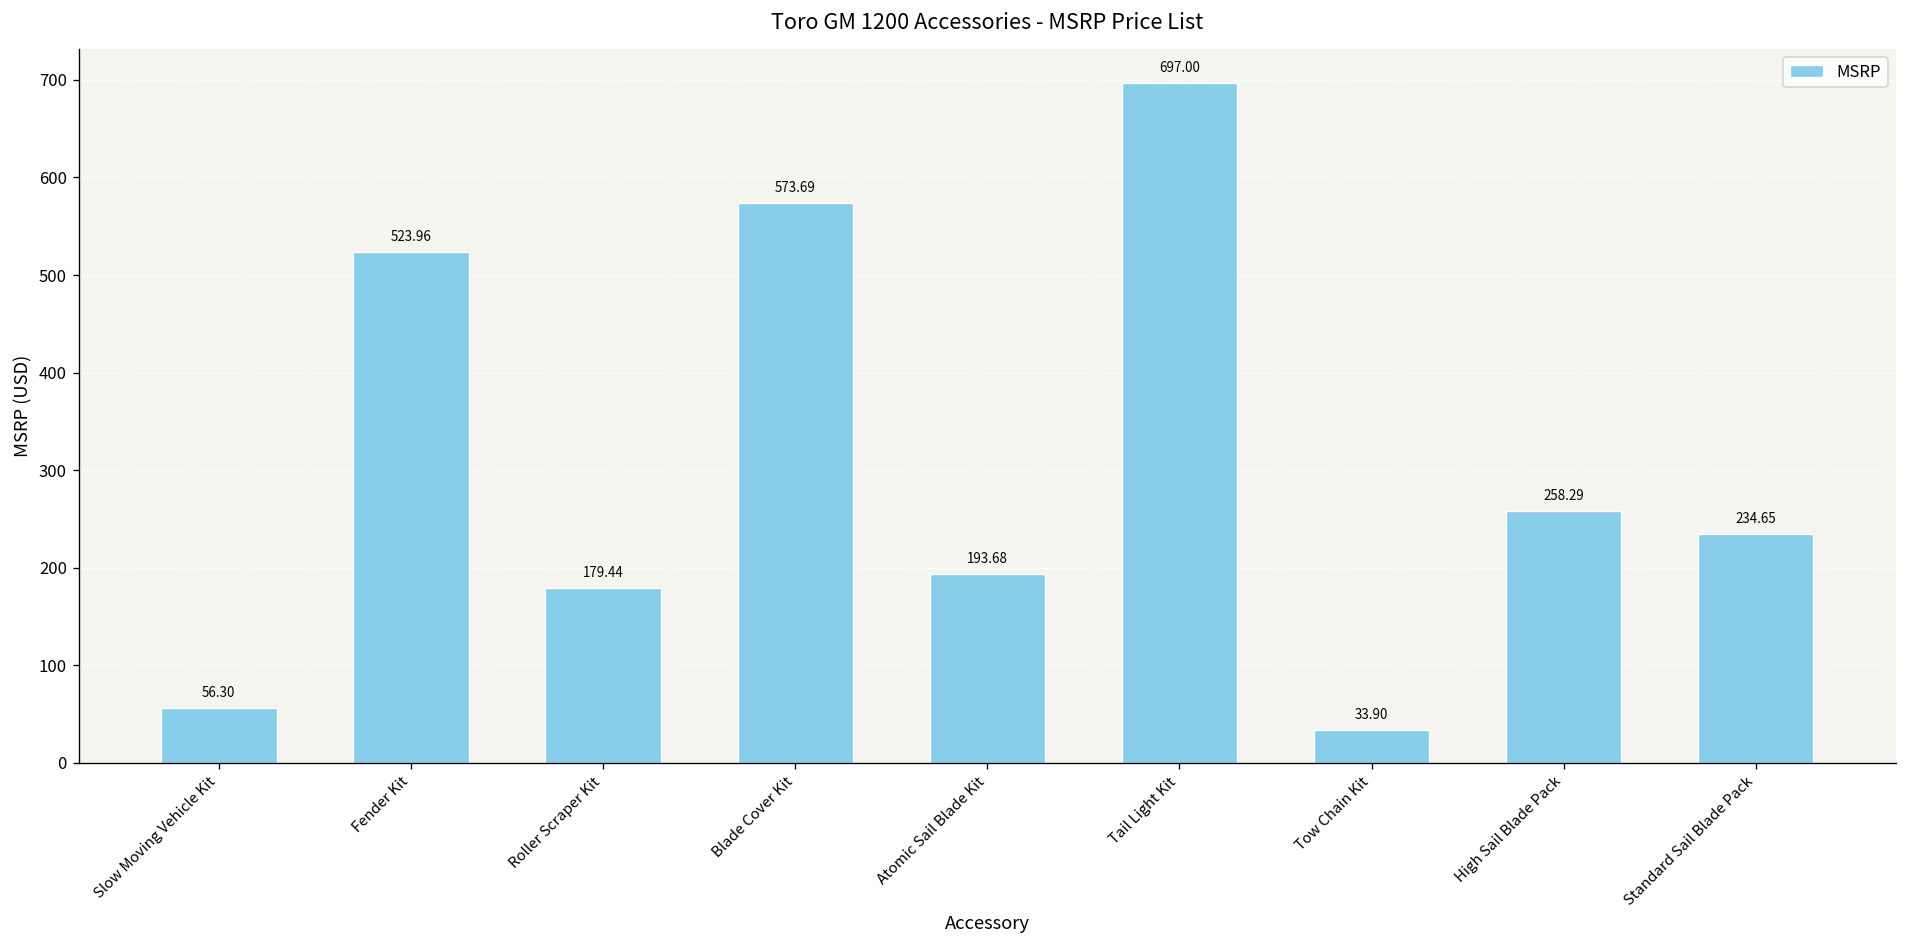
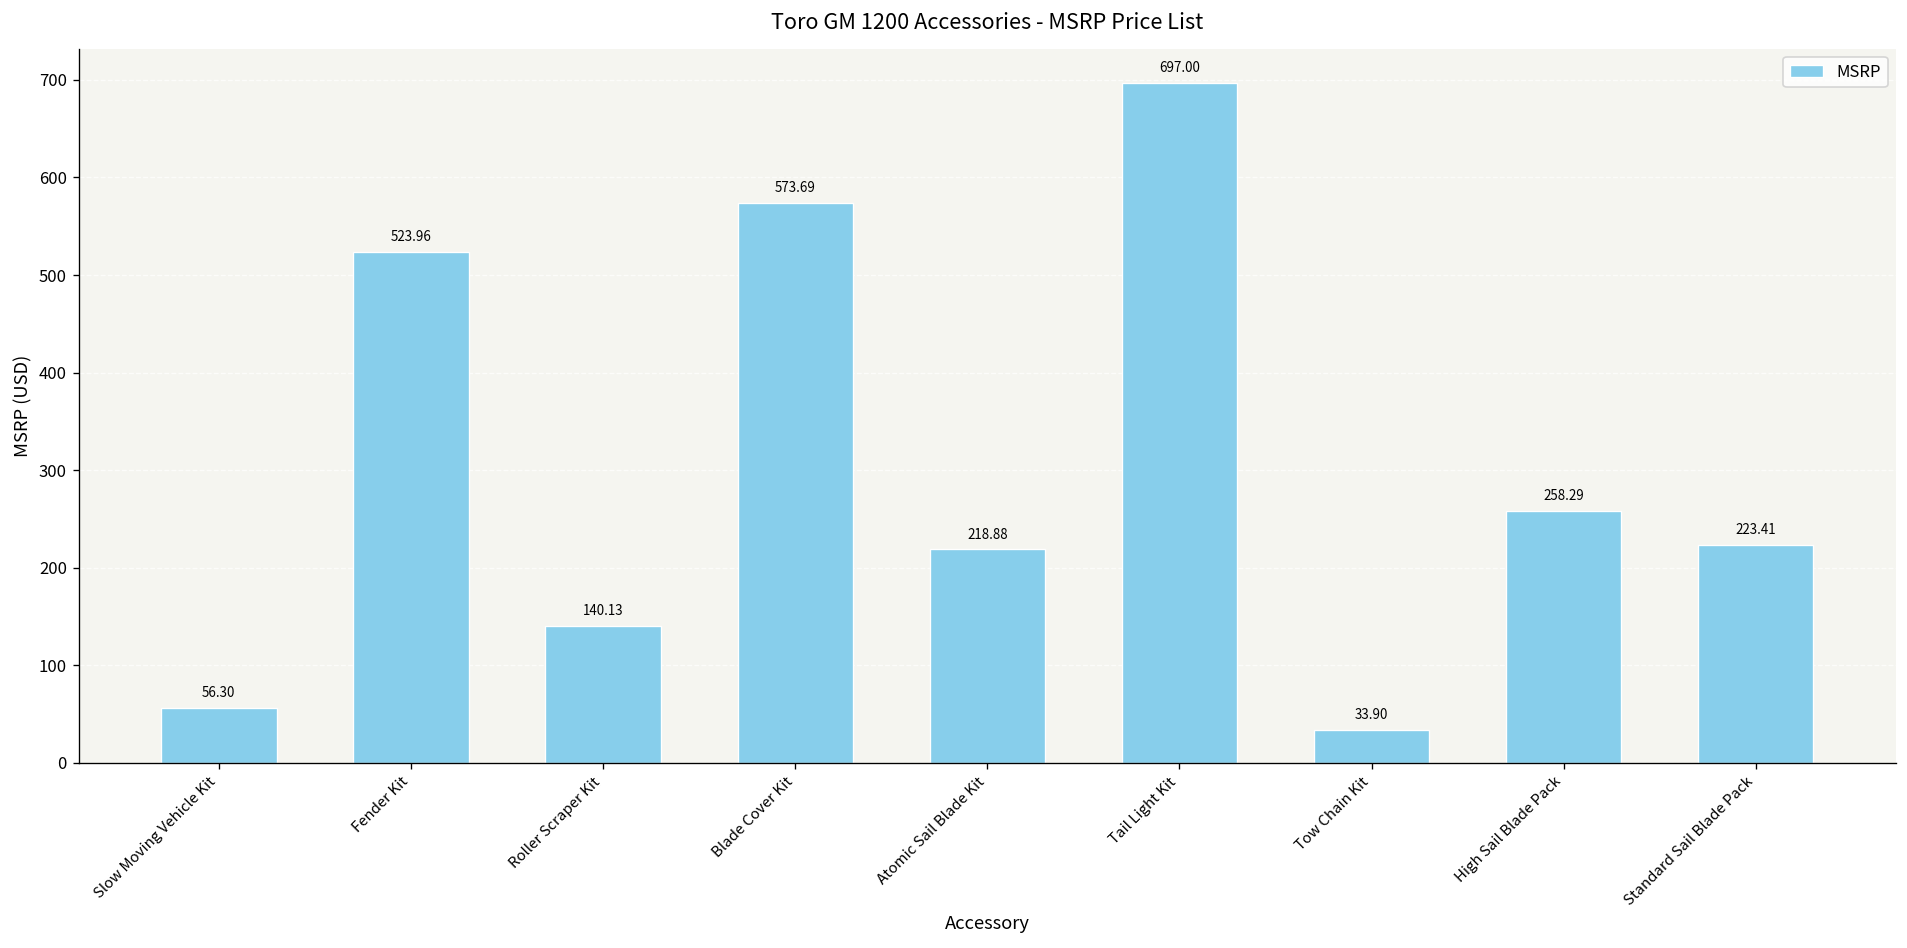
Roller Scraper Kit: 179.44 -> 140.13
Atomic Sail Blade Kit: 193.68 -> 218.88
Standard Sail Blade Pack: 234.65 -> 223.41
